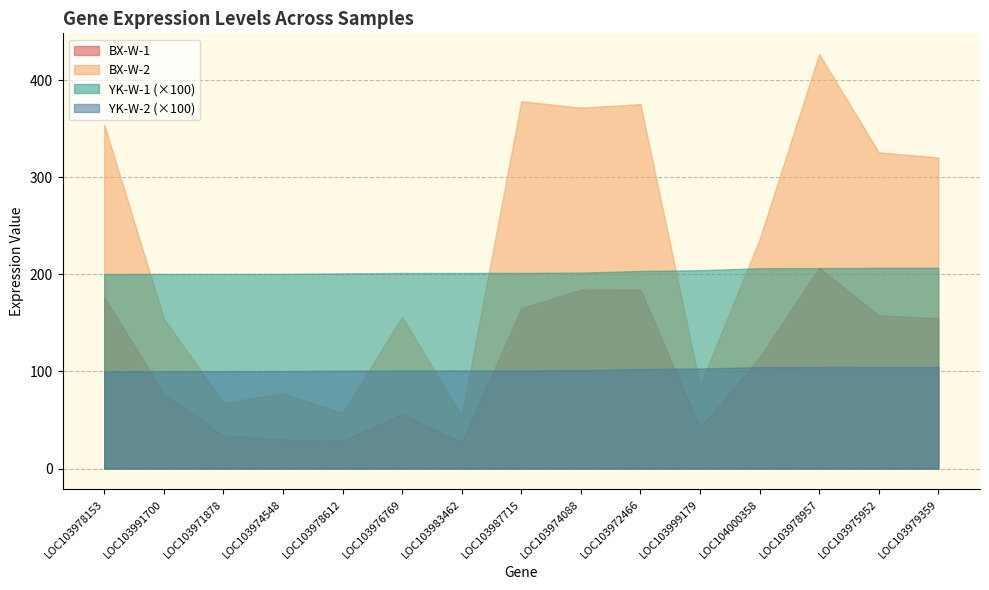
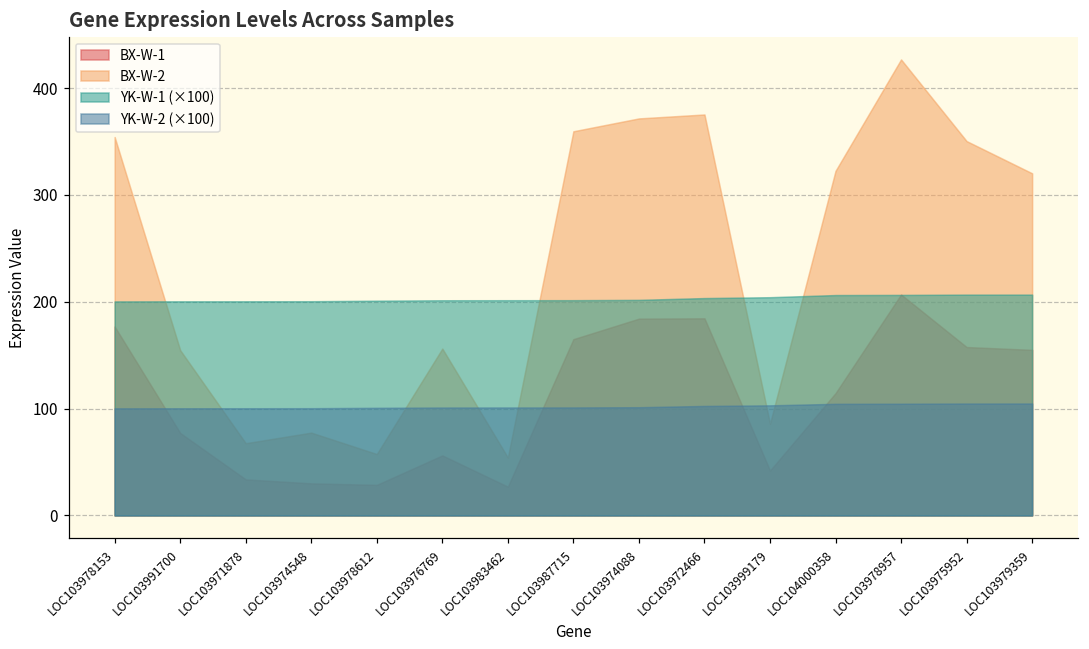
BX-W-2, LOC103987715: 380 -> 360
BX-W-2, LOC104000358: 240 -> 320
BX-W-2, LOC103975952: 330 -> 350
